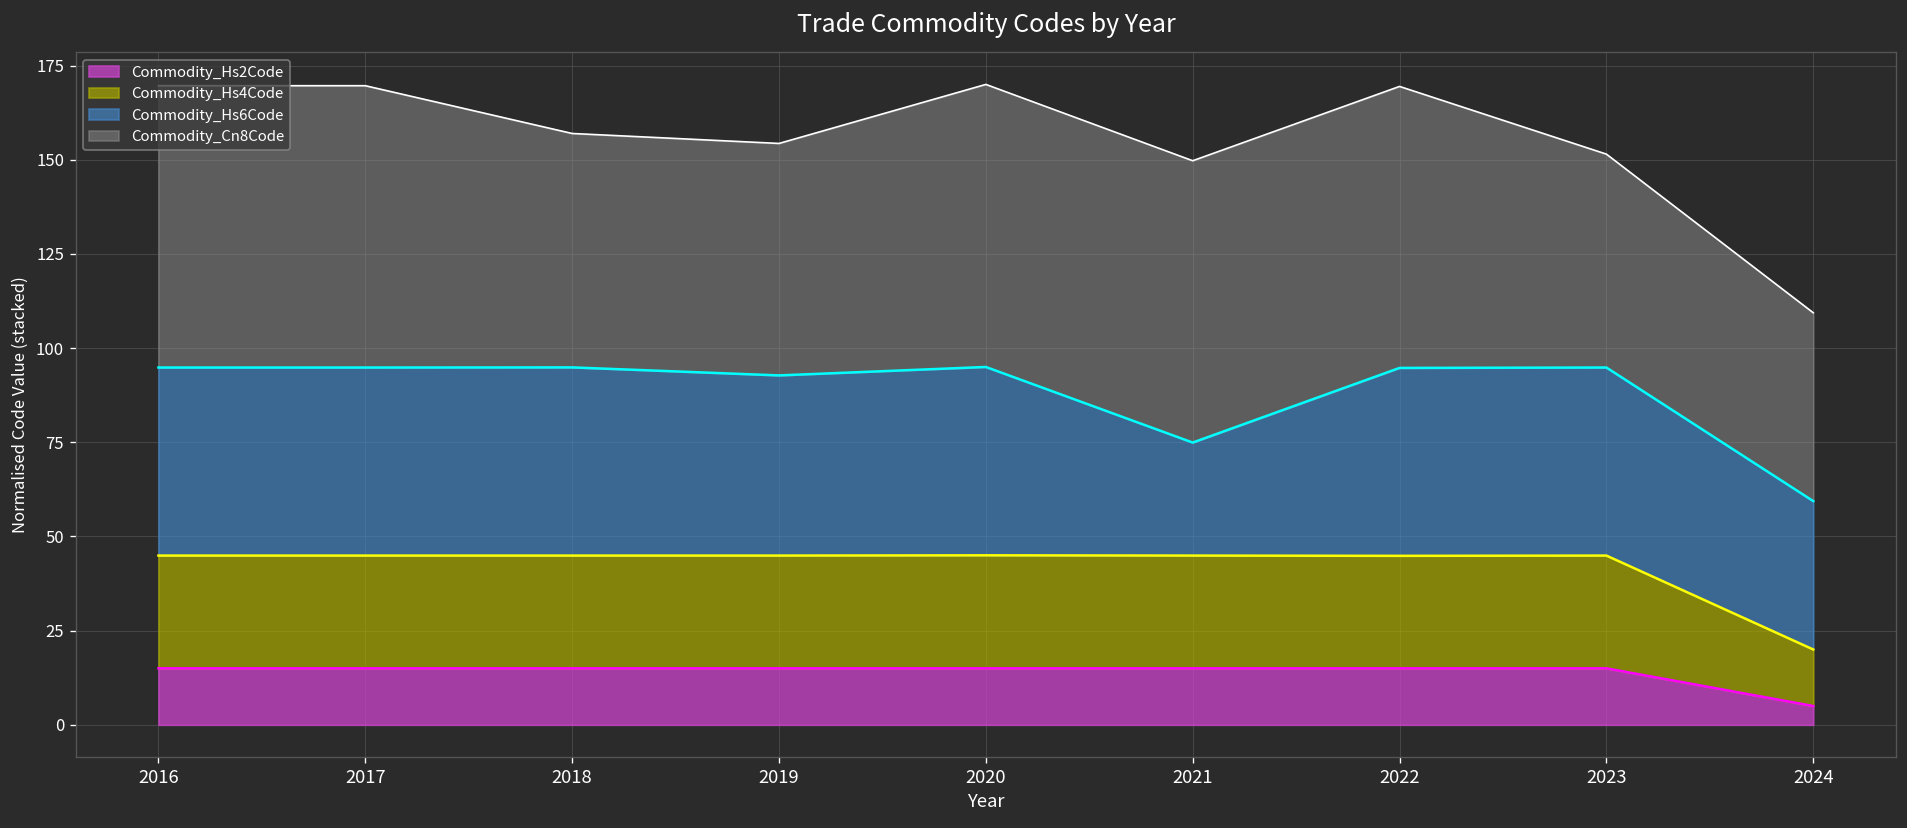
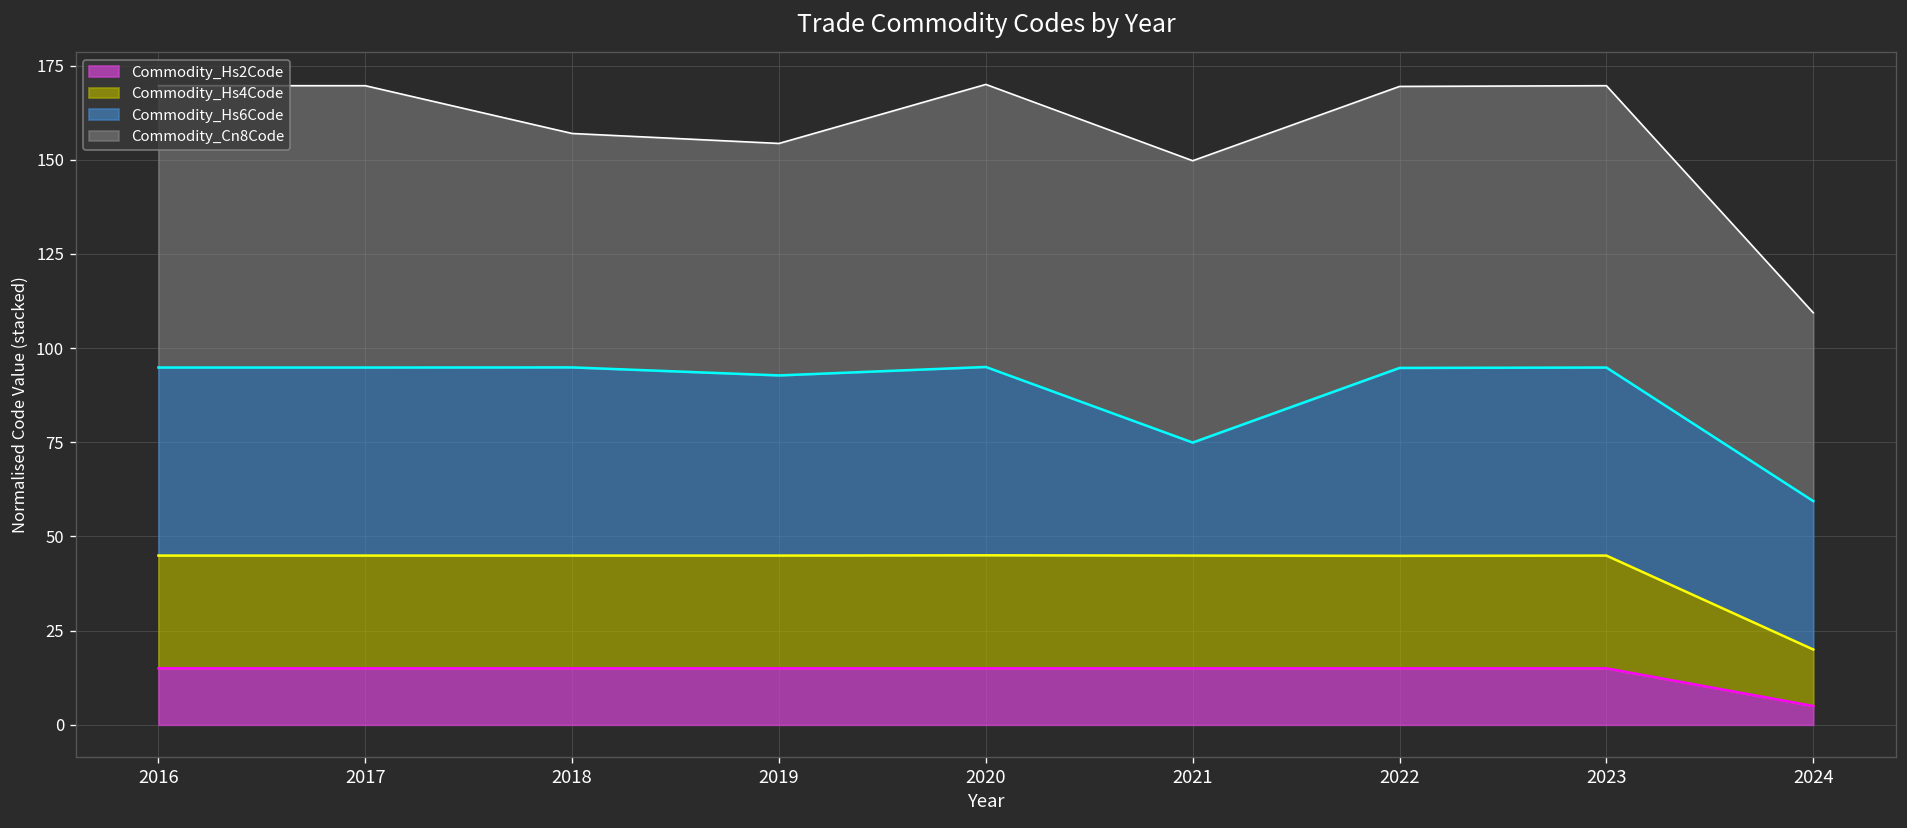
Commodity_Cn8Code, 2023: 57 -> 75
